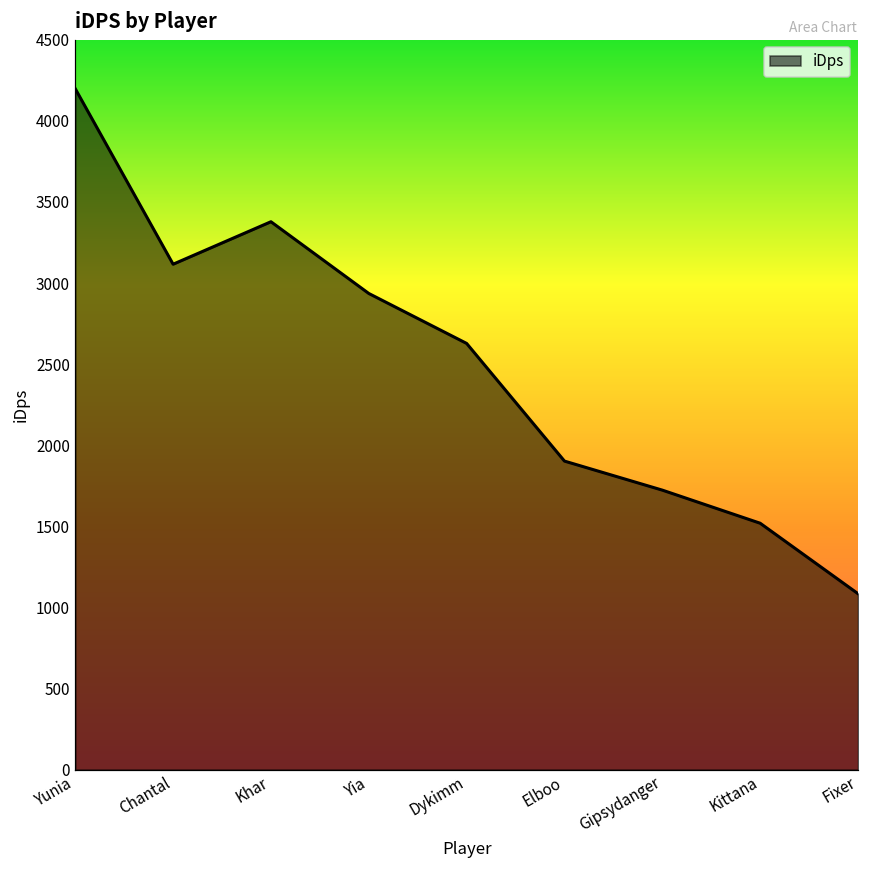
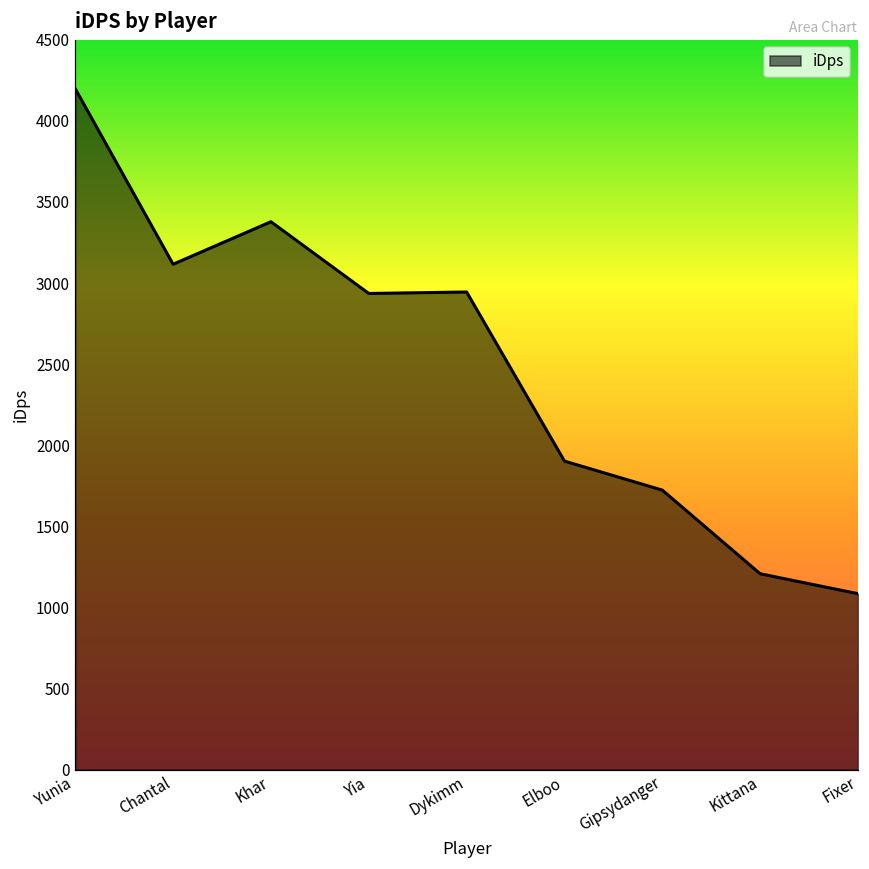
Dykimm: 2630 -> 2940
Kittana: 1520 -> 1210
